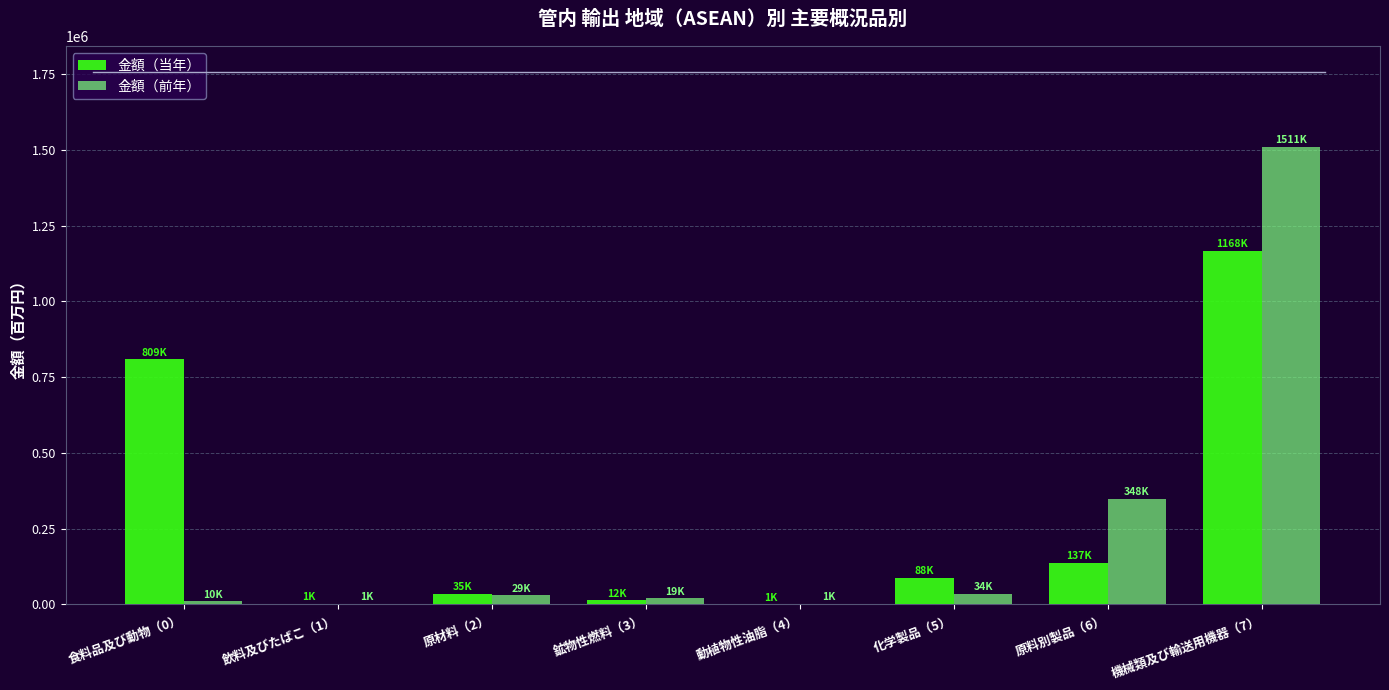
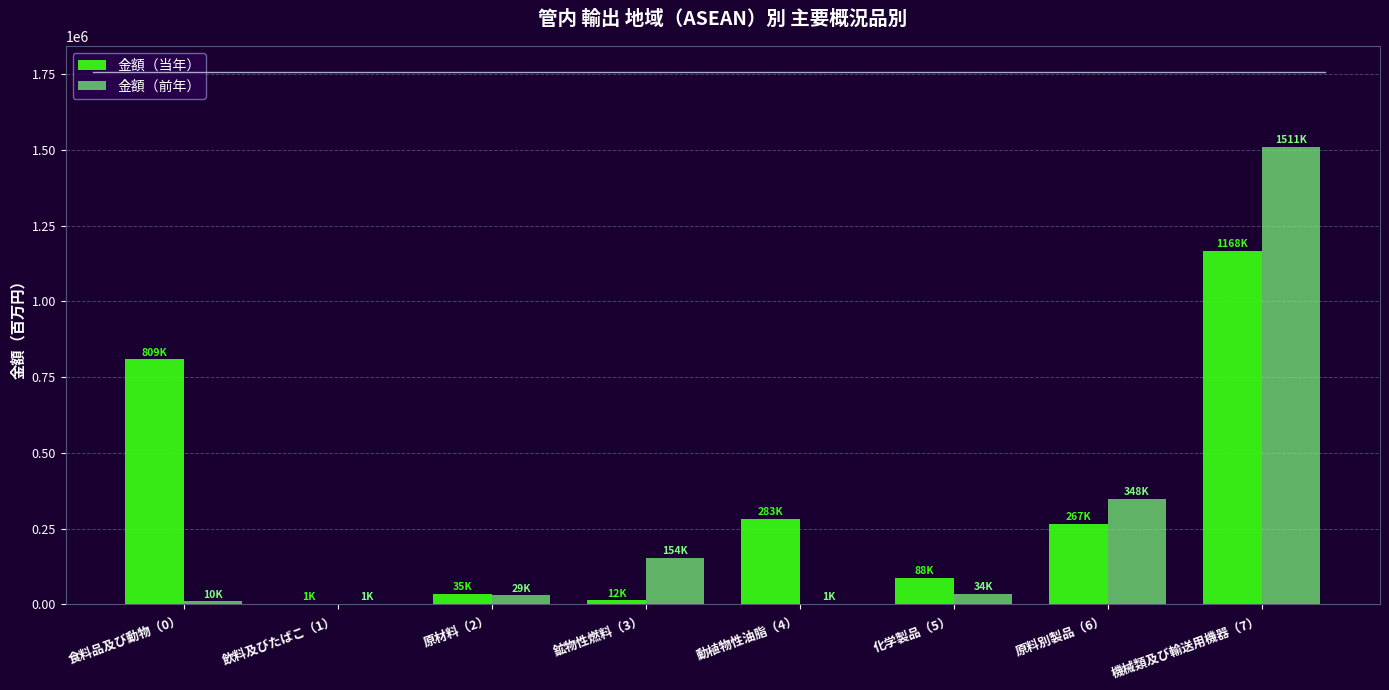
金額（前年）, 鉱物性燃料（3）: 19K -> 154K
金額（当年）, 動植物性油脂（4）: 1K -> 283K
金額（当年）, 原料別製品（6）: 137K -> 267K
